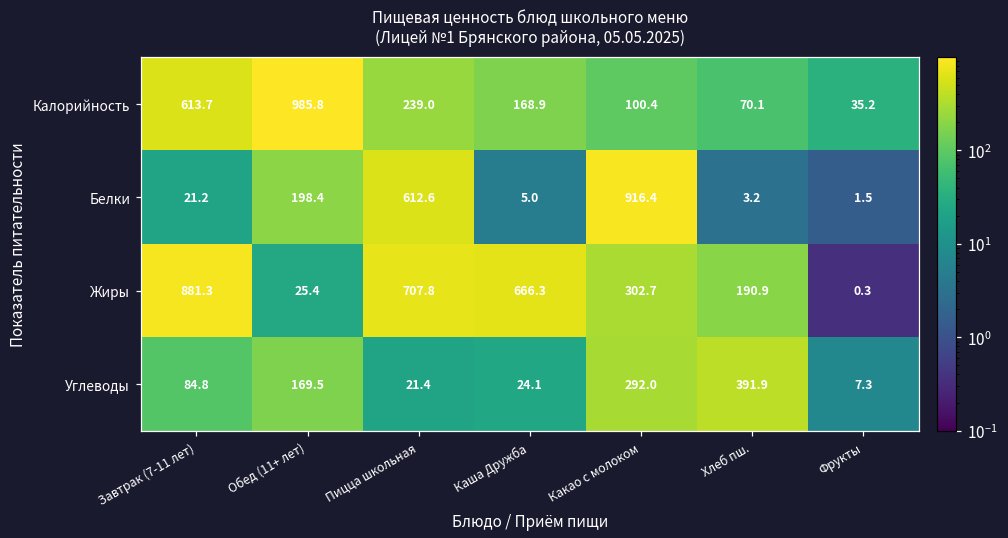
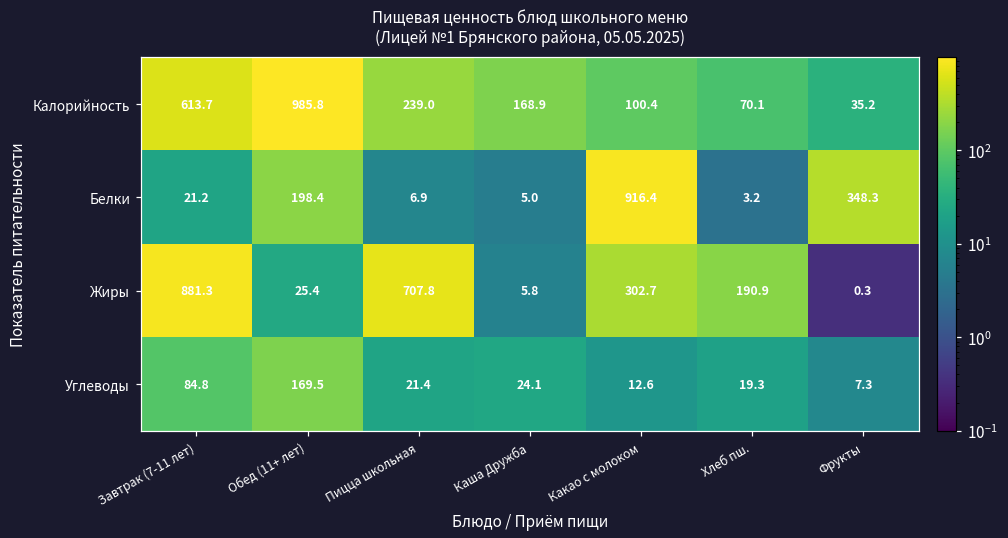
Белки, Пицца школьная: 612.6 -> 6.9
Белки, Фрукты: 1.5 -> 348.3
Жиры, Каша Дружба: 666.3 -> 5.8
Углеводы, Какао с молоком: 292.0 -> 12.6
Углеводы, Хлеб пш.: 391.9 -> 19.3
